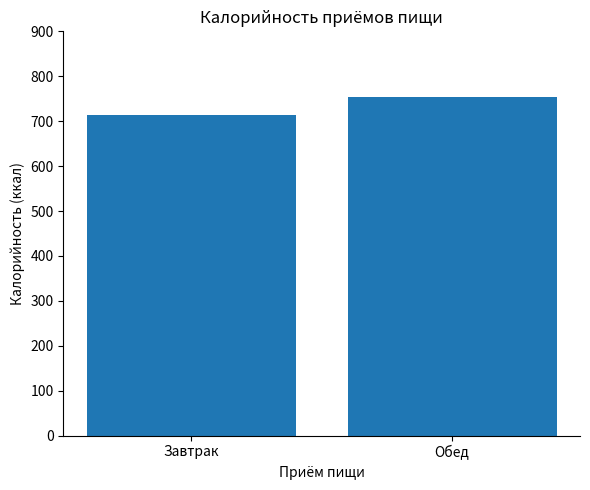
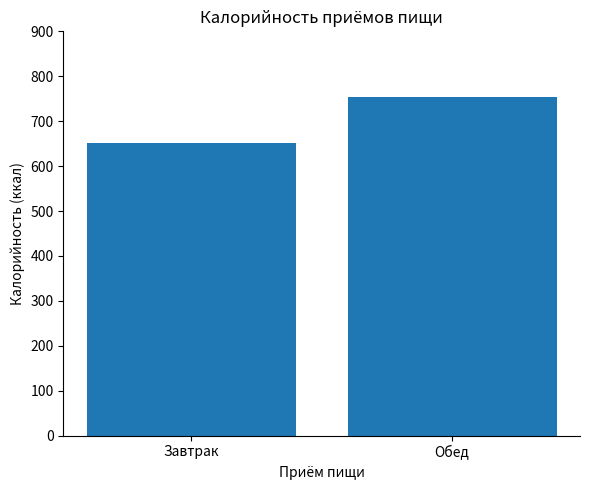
Завтрак: 710 -> 650
